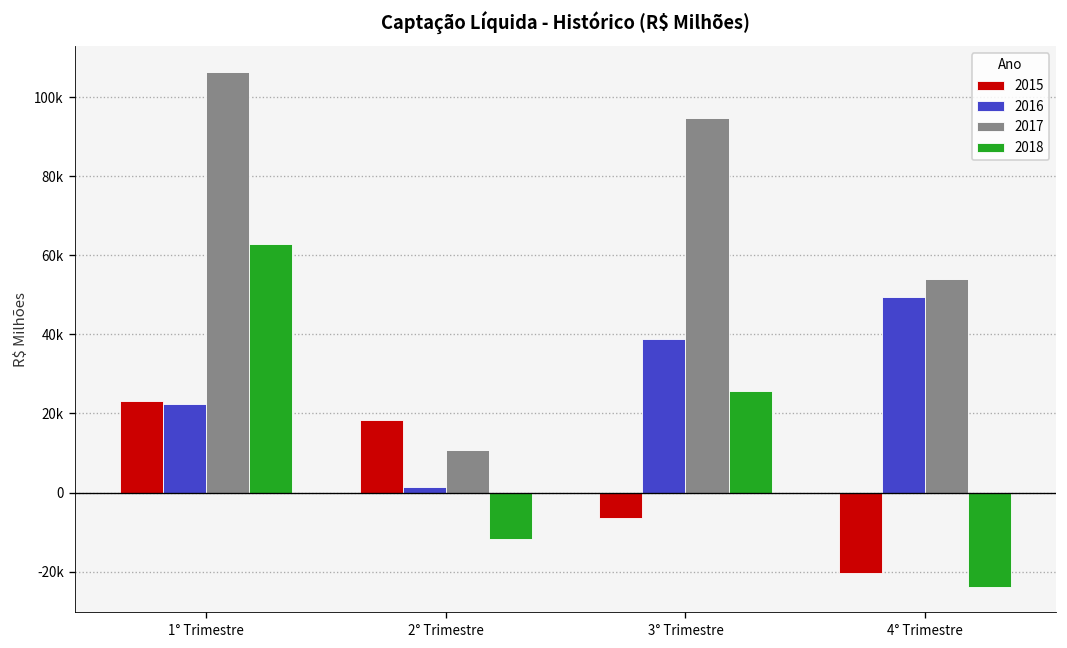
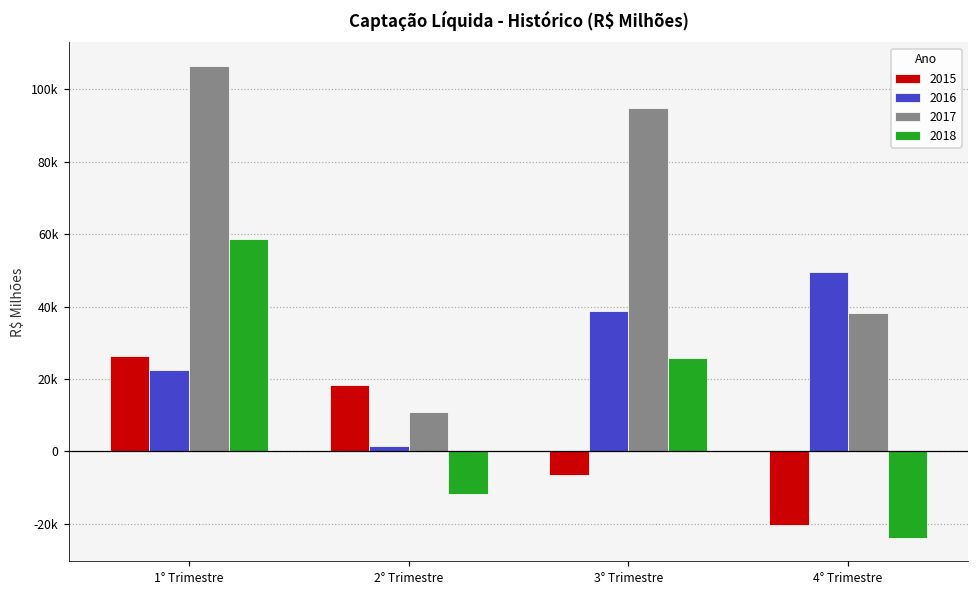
2015, 1° Trimestre: 23000 -> 26000
2018, 1° Trimestre: 63000 -> 59000
2017, 4° Trimestre: 54000 -> 38000
